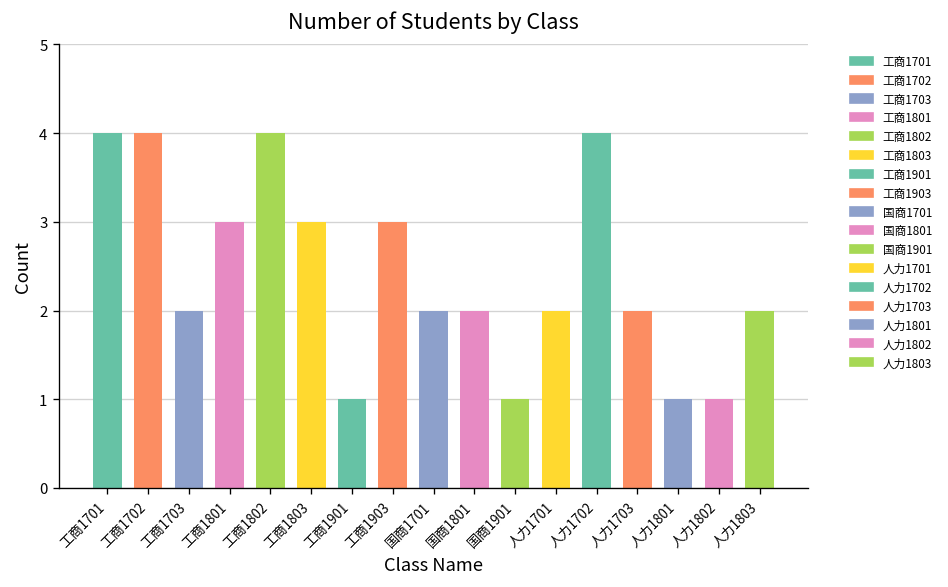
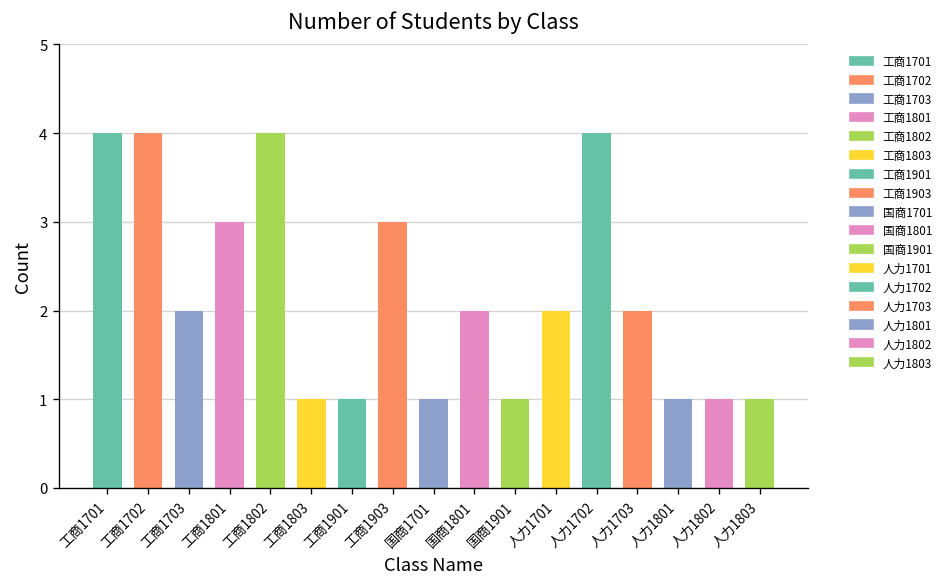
工商1803: 3 -> 1
国商1701: 2 -> 1
人力1803: 2 -> 1
